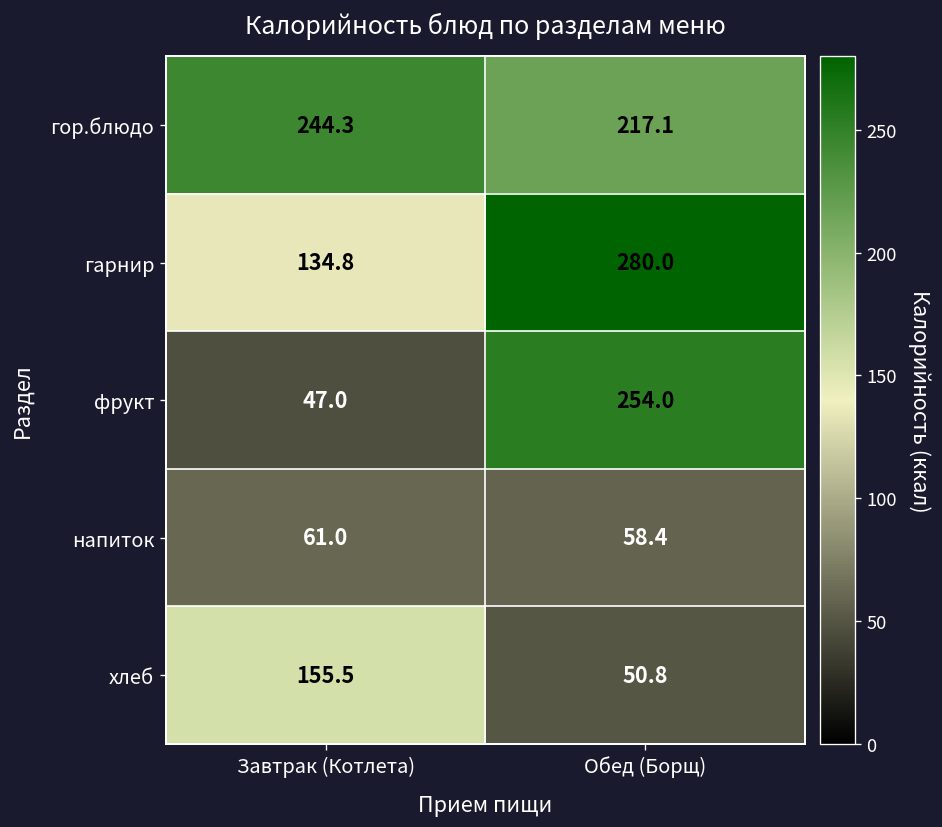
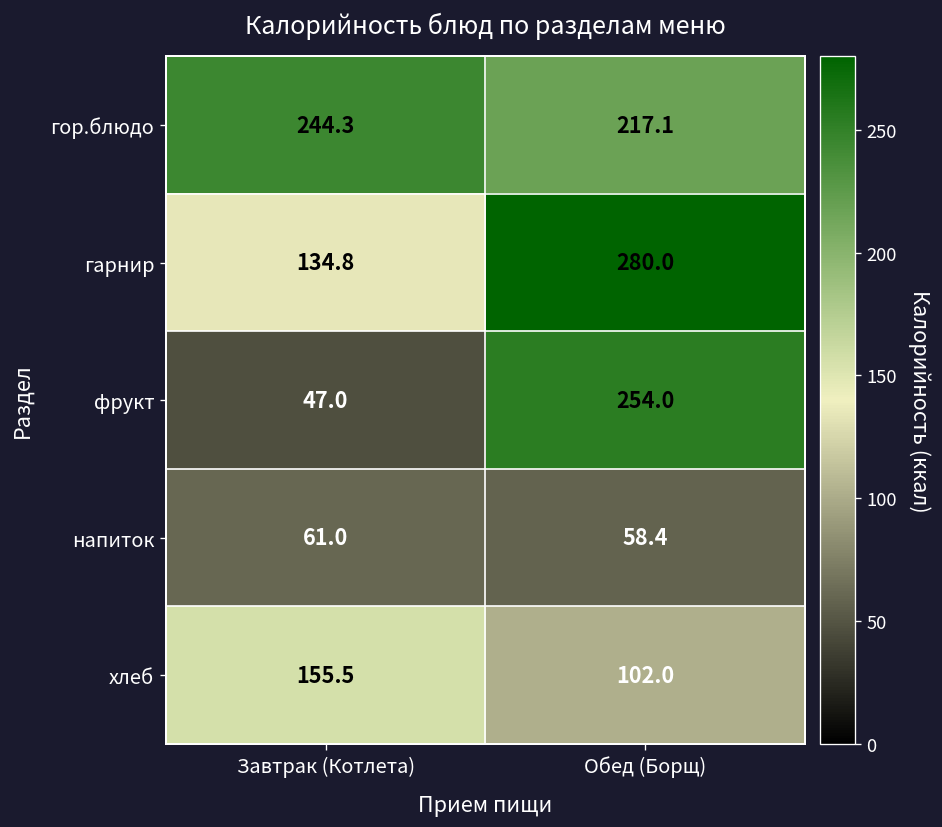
хлеб, Обед (Борщ): 50.8 -> 102.0
